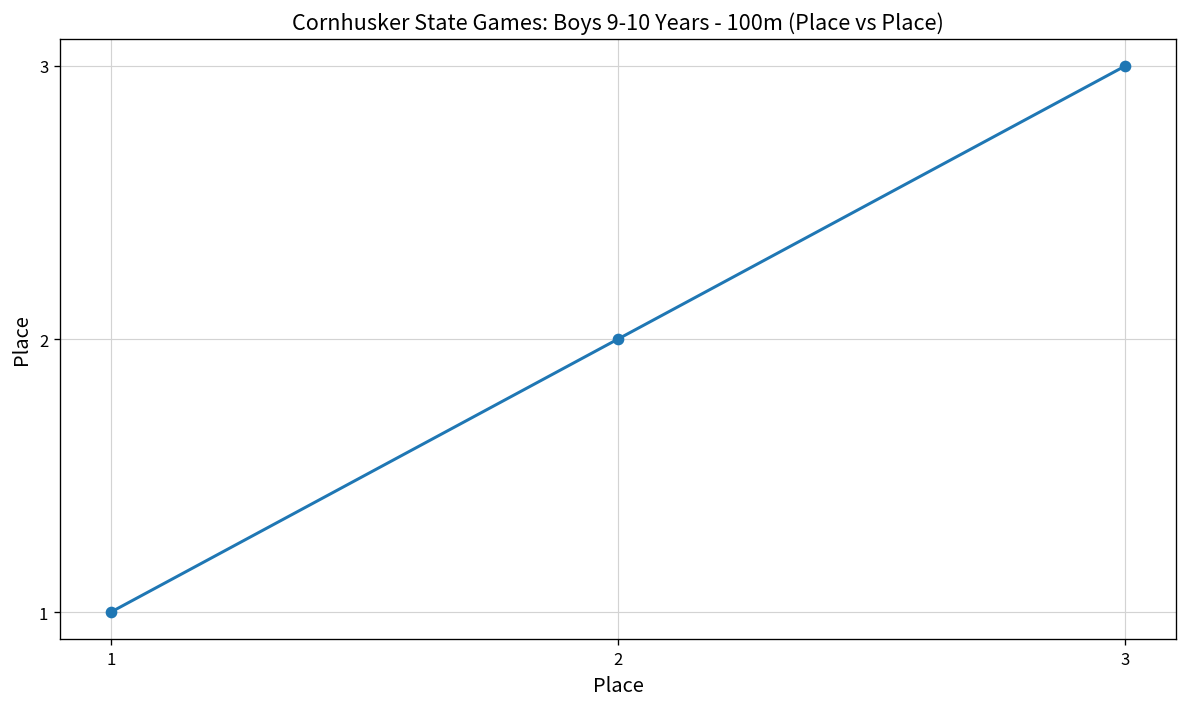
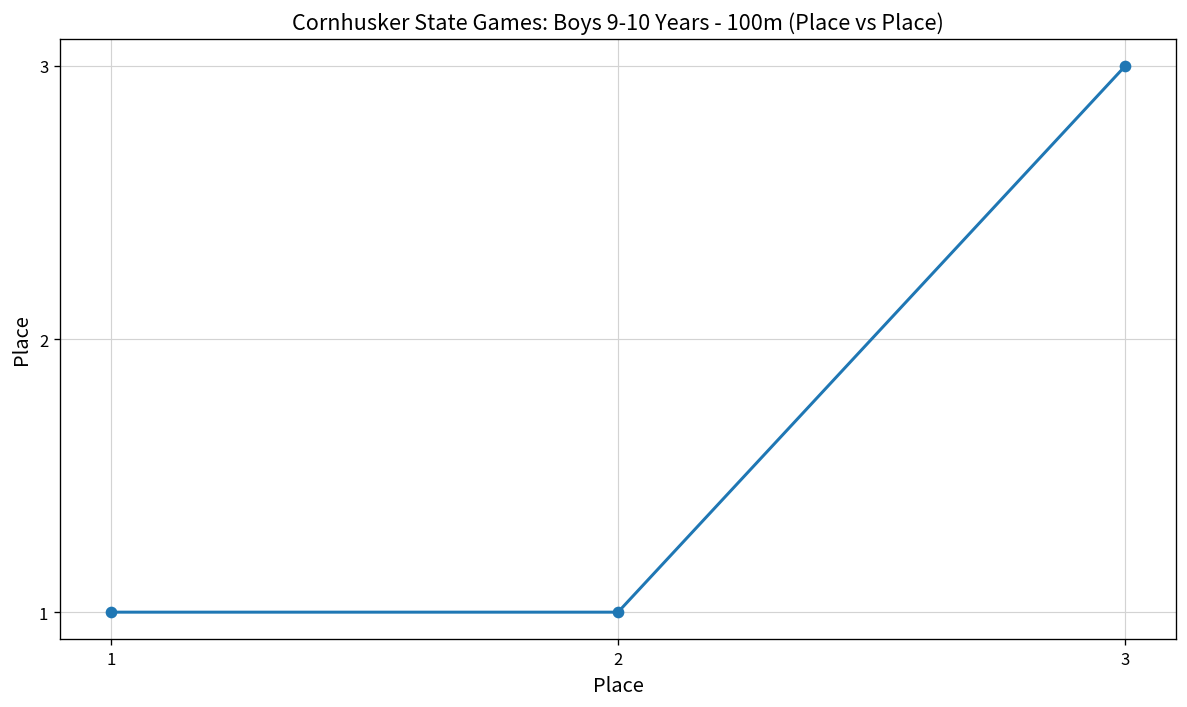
2: 2 -> 1
